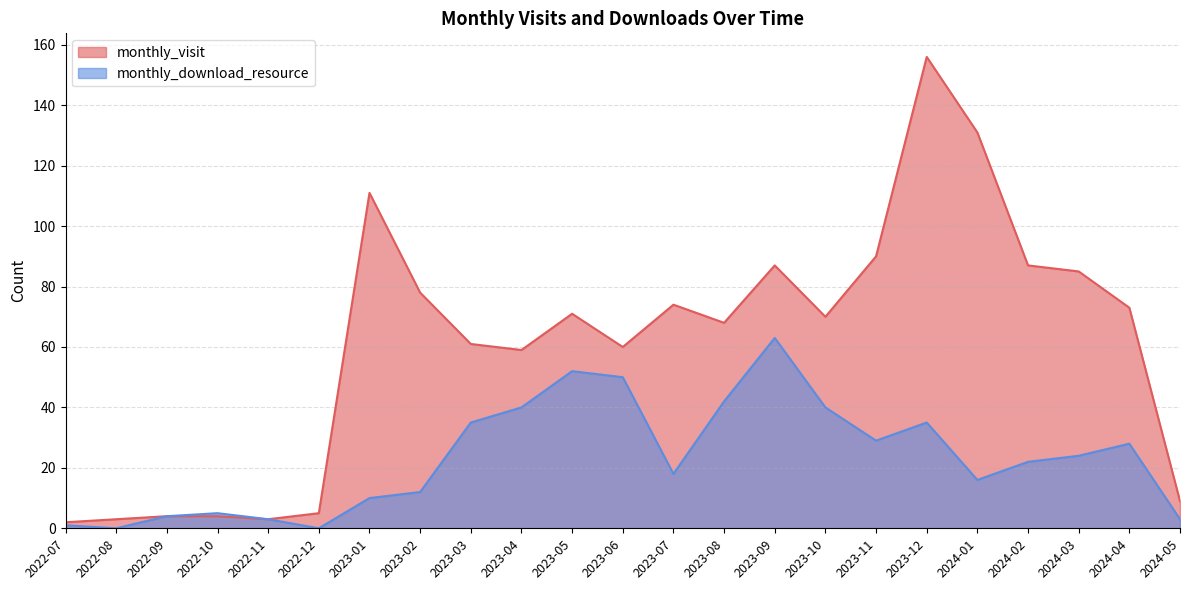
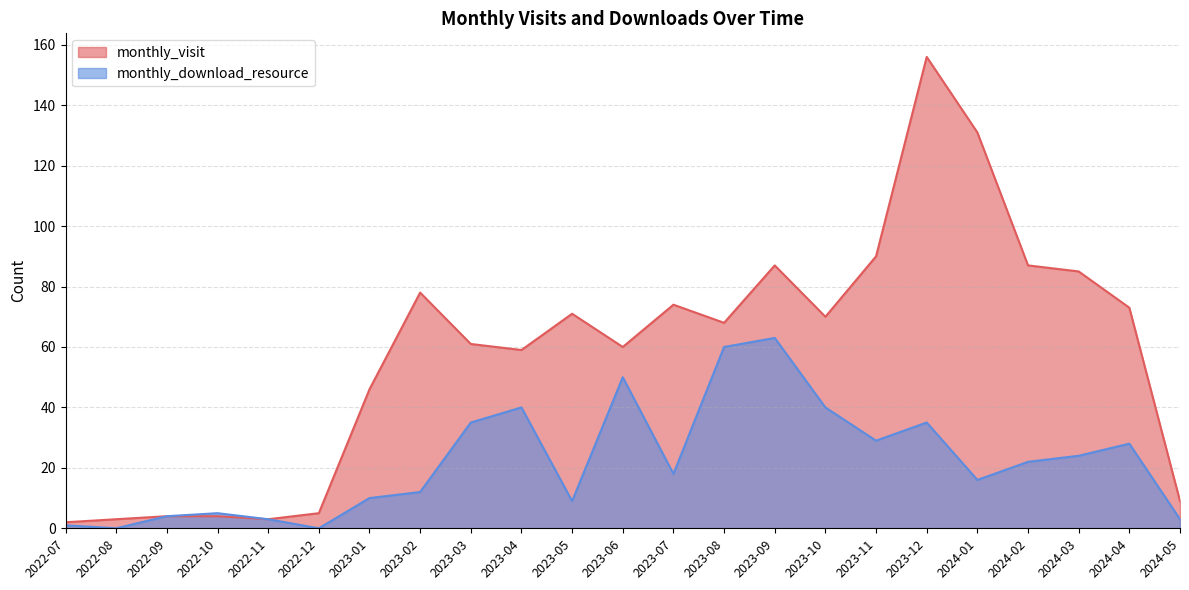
monthly_visit, 2023-01: 111 -> 46
monthly_download_resource, 2023-05: 52 -> 9
monthly_download_resource, 2023-08: 42 -> 60
